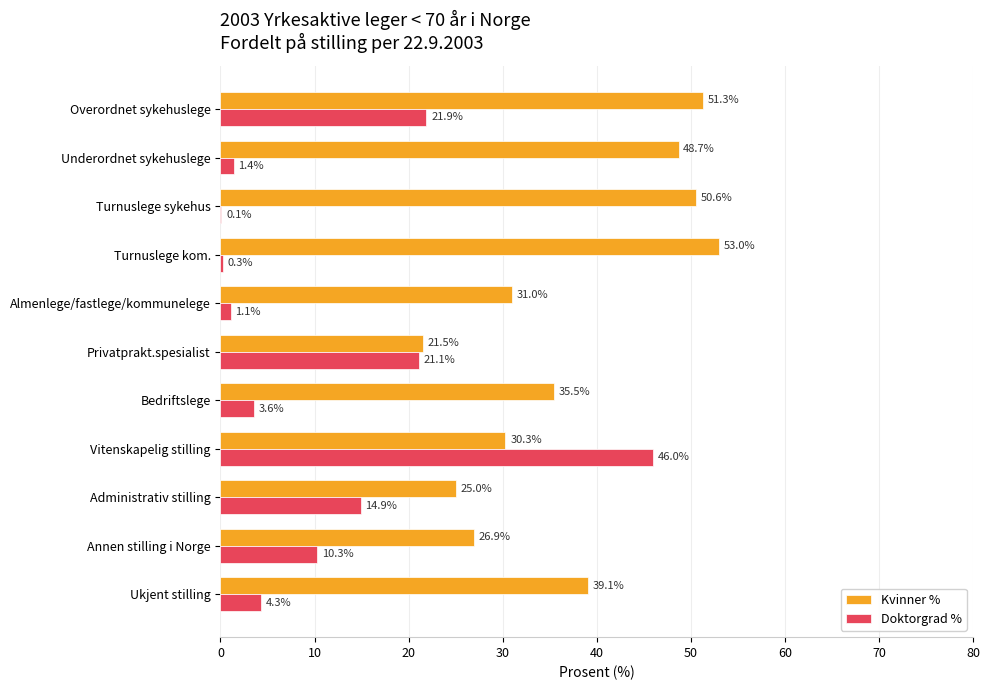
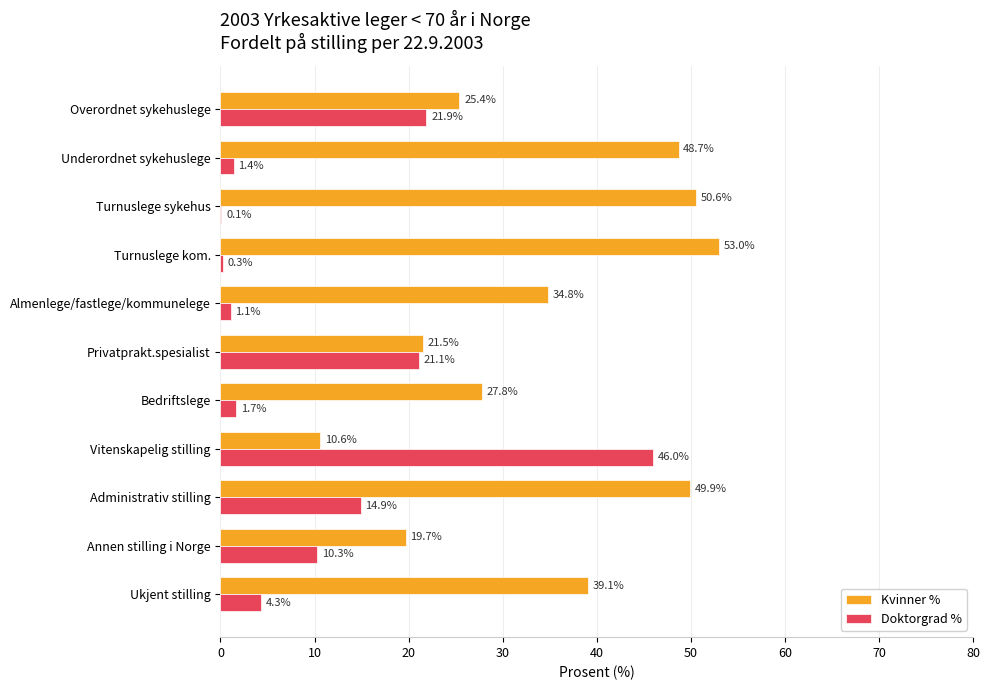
Kvinner %, Overordnet sykehuslege: 51.3% -> 25.4%
Kvinner %, Almenlege/fastlege/kommunelege: 31.0% -> 34.8%
Kvinner %, Bedriftslege: 35.5% -> 27.8%
Doktorgrad %, Bedriftslege: 3.6% -> 1.7%
Kvinner %, Vitenskapelig stilling: 30.3% -> 10.6%
Kvinner %, Administrativ stilling: 25.0% -> 49.9%
Kvinner %, Annen stilling i Norge: 26.9% -> 19.7%
